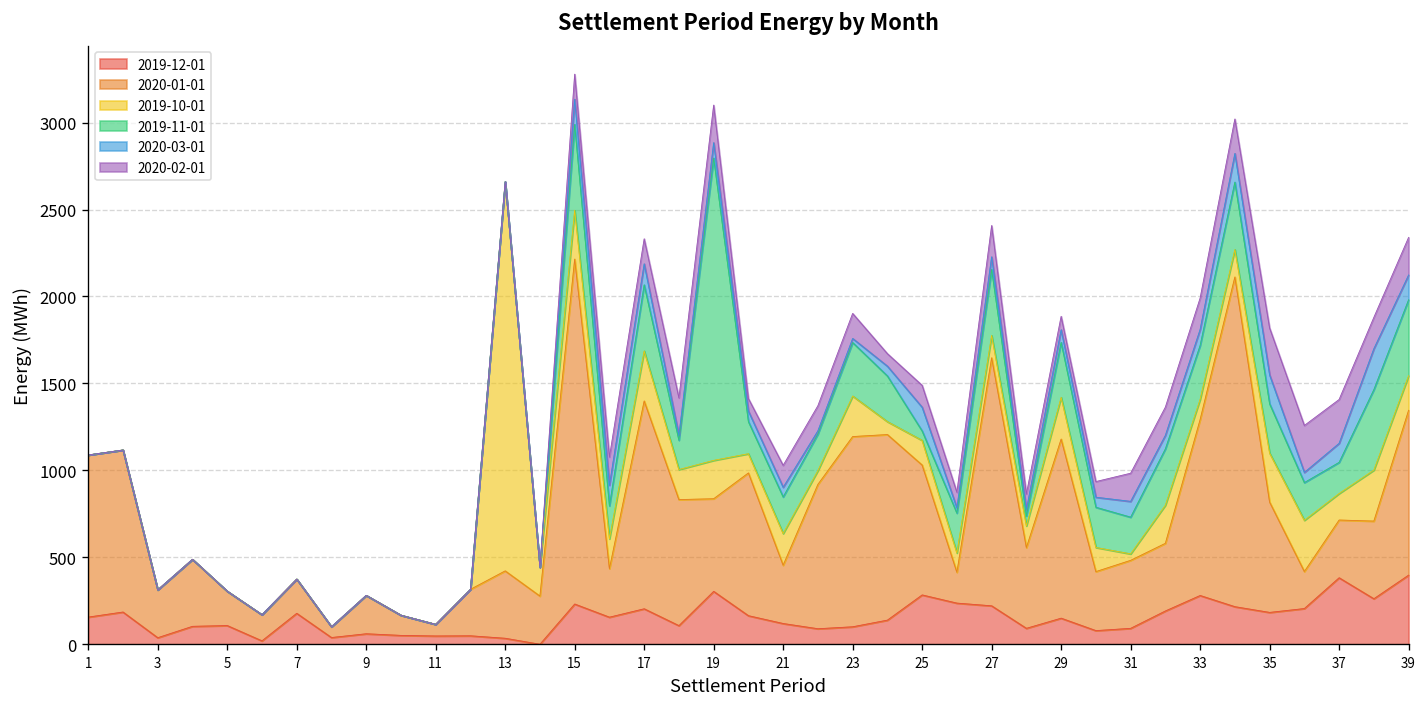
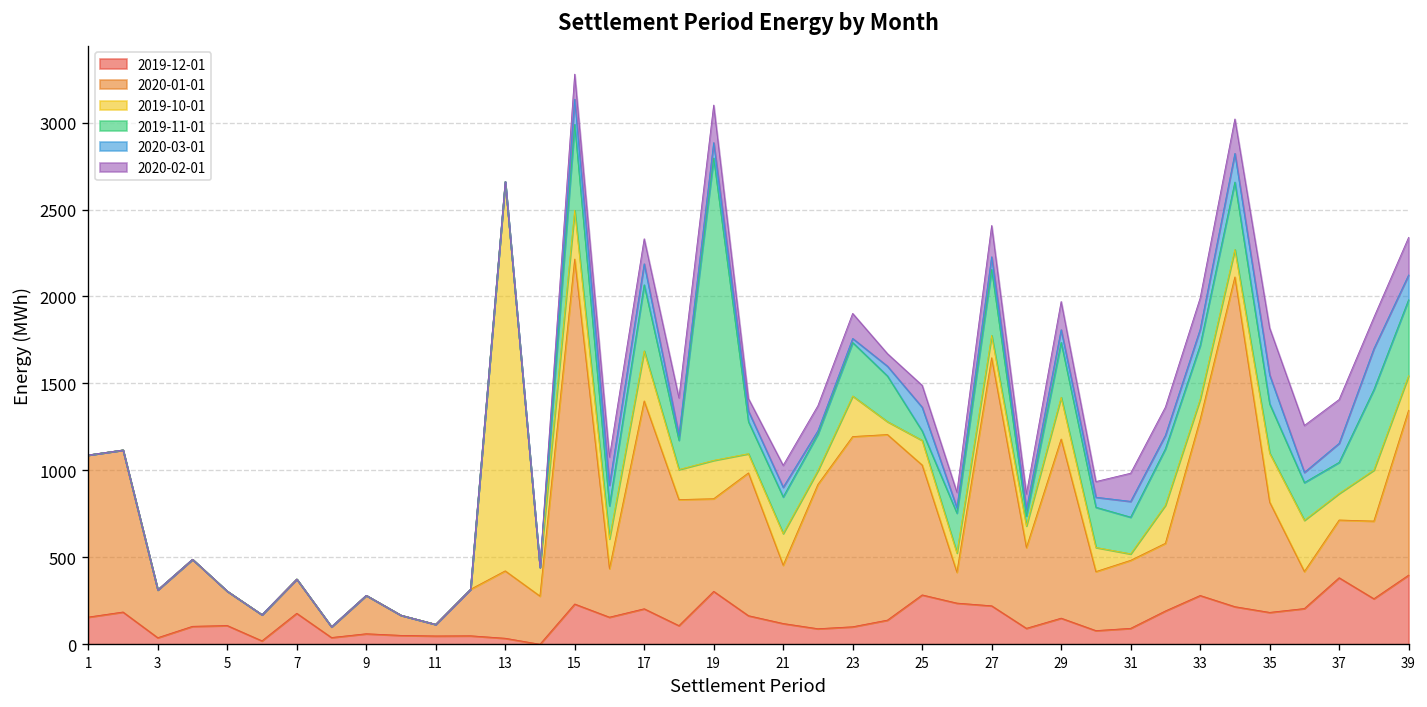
2020-02-01, 29: 80 -> 160
